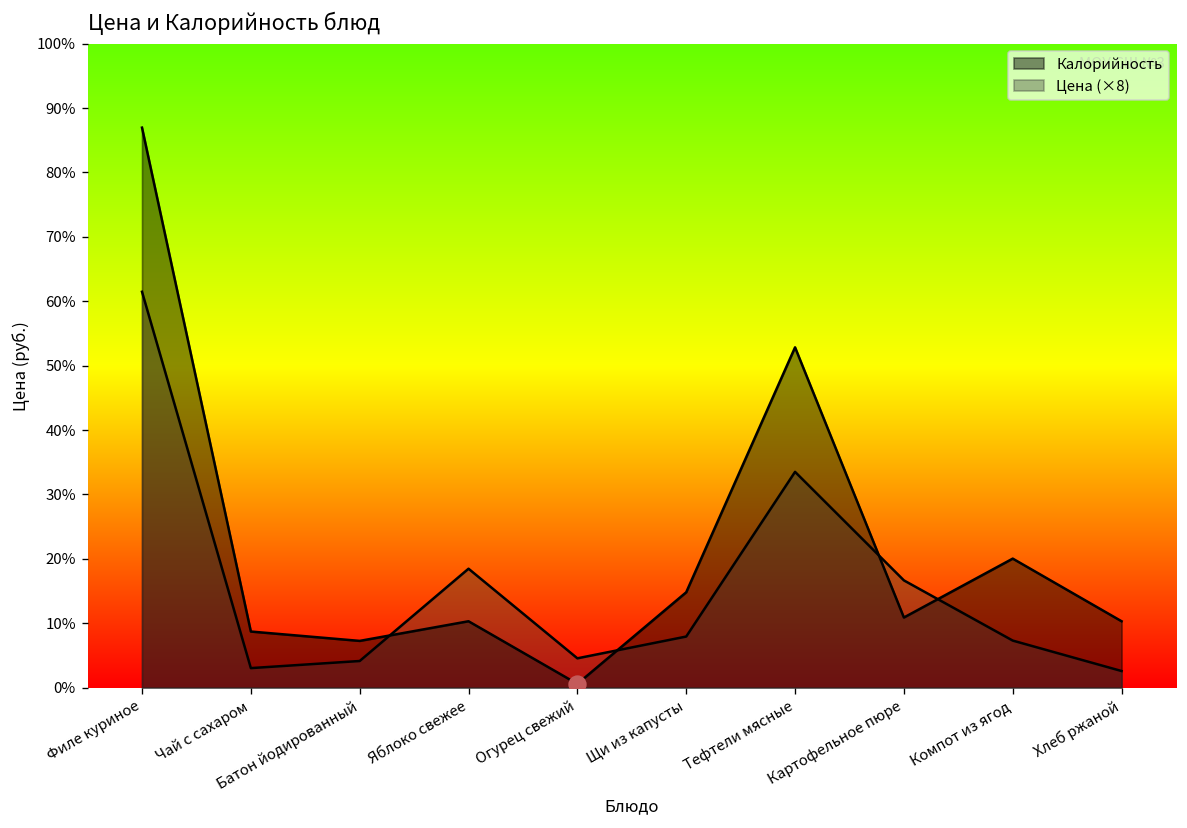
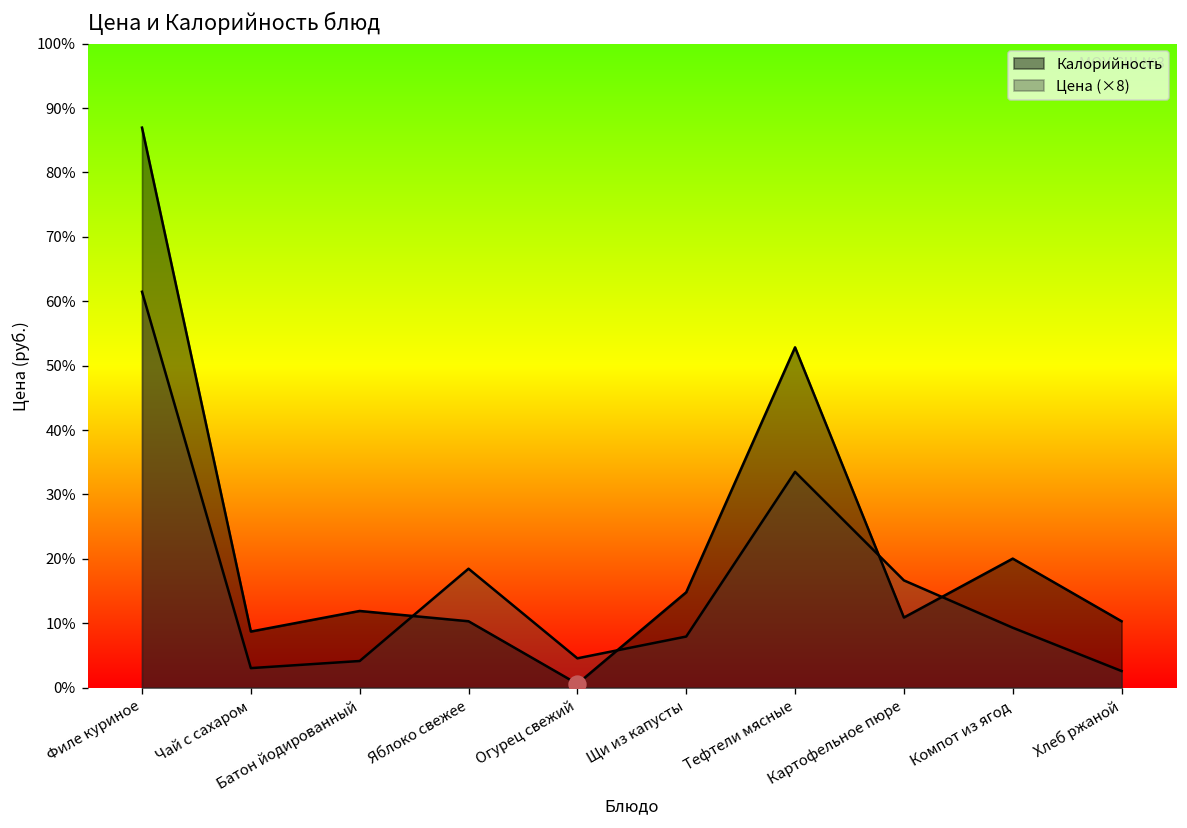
Калорийность, Батон йодированный: 7% -> 12%
Цена (×8), Компот из ягод: 7% -> 9%
